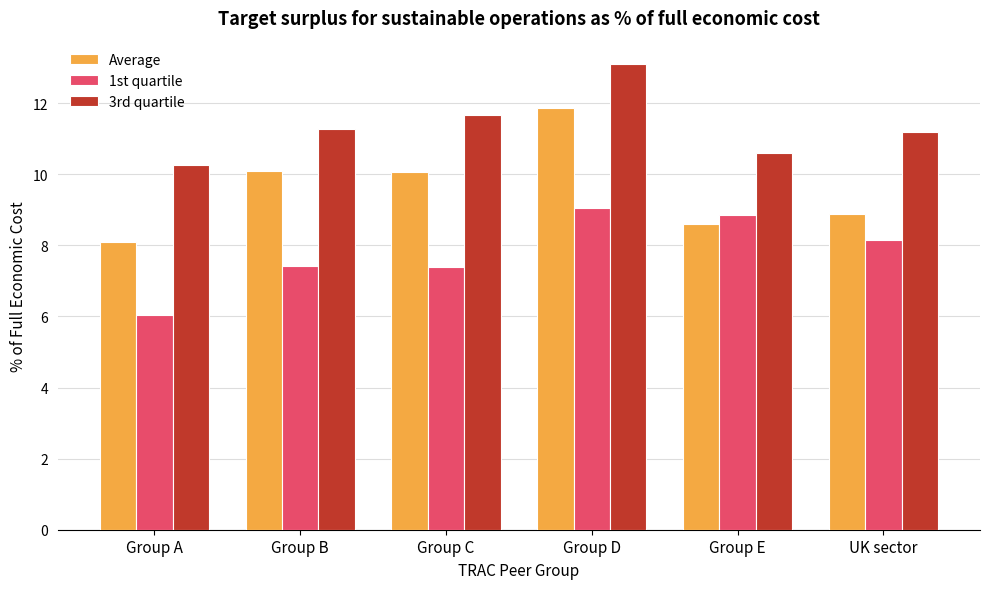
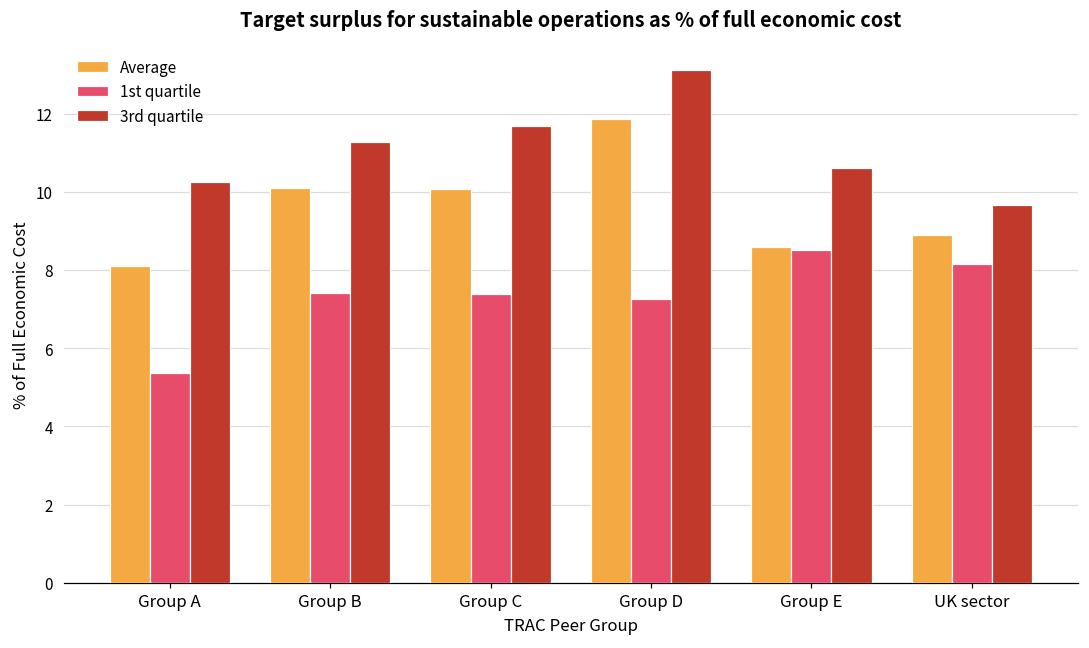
1st quartile, Group A: 6.0 -> 5.4
1st quartile, Group D: 9.0 -> 7.3
1st quartile, Group E: 8.8 -> 8.5
3rd quartile, UK sector: 11.2 -> 9.7
